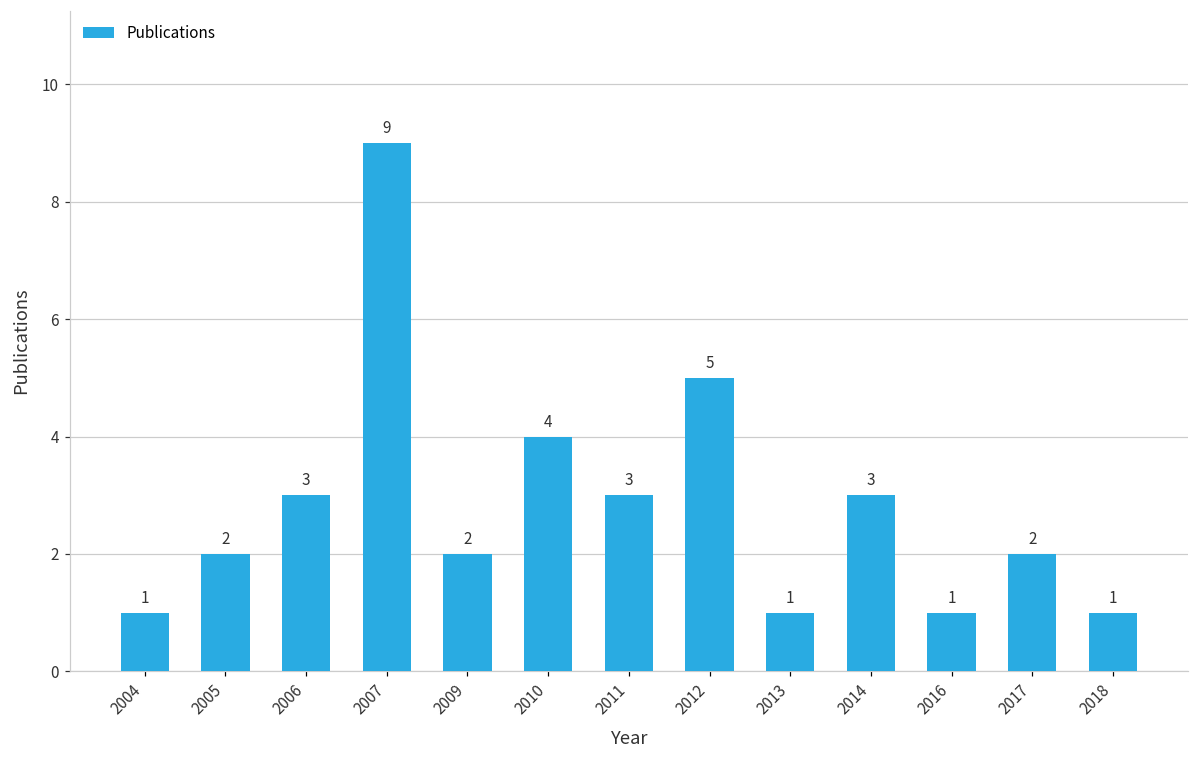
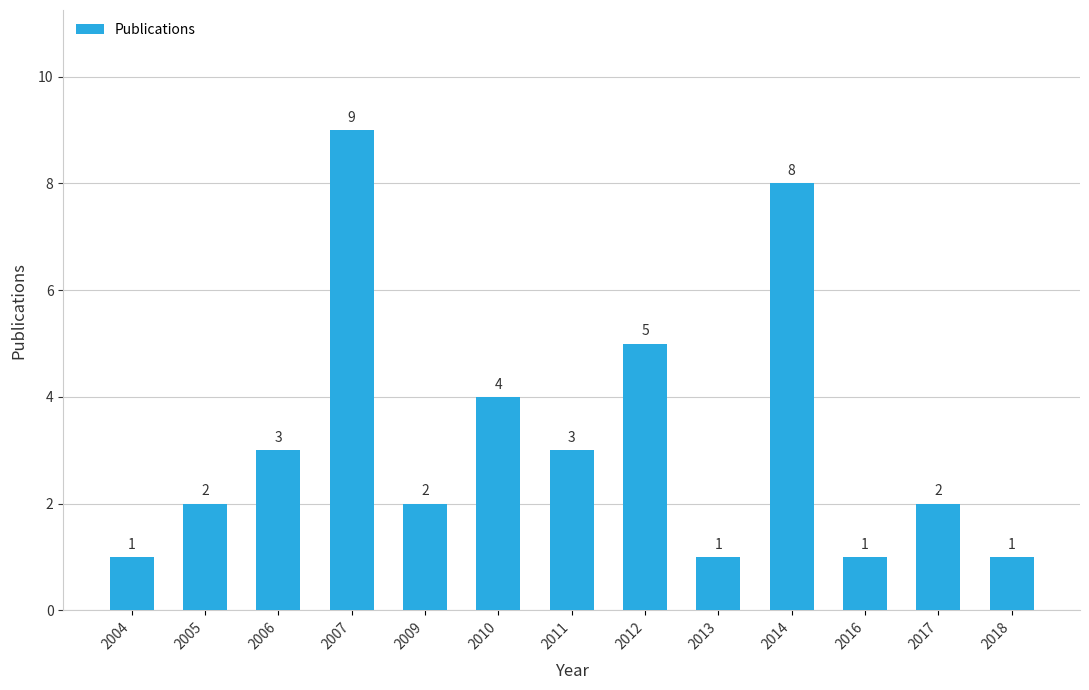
2014: 3 -> 8
